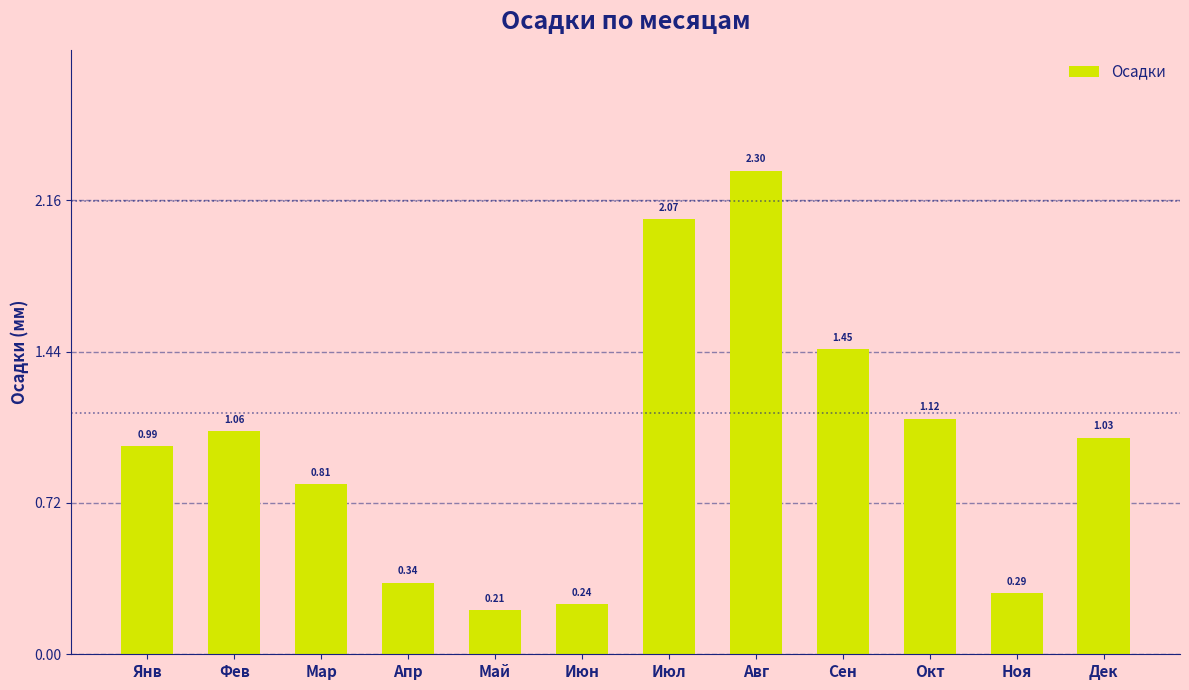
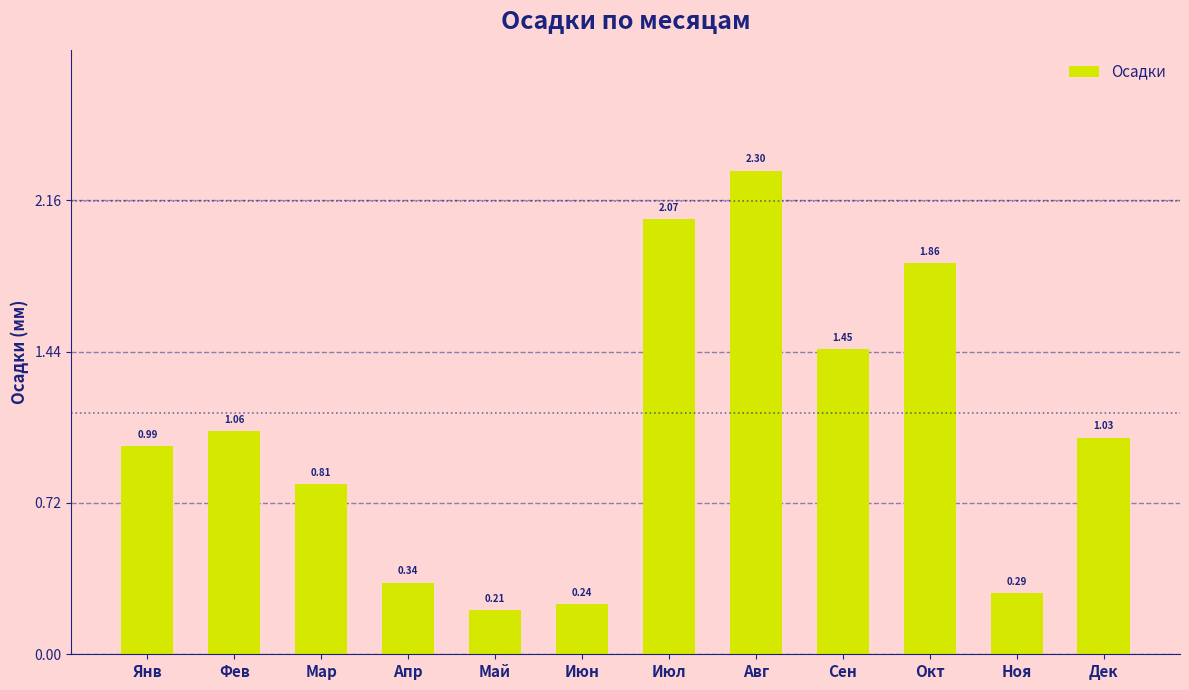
Окт: 1.12 -> 1.86
